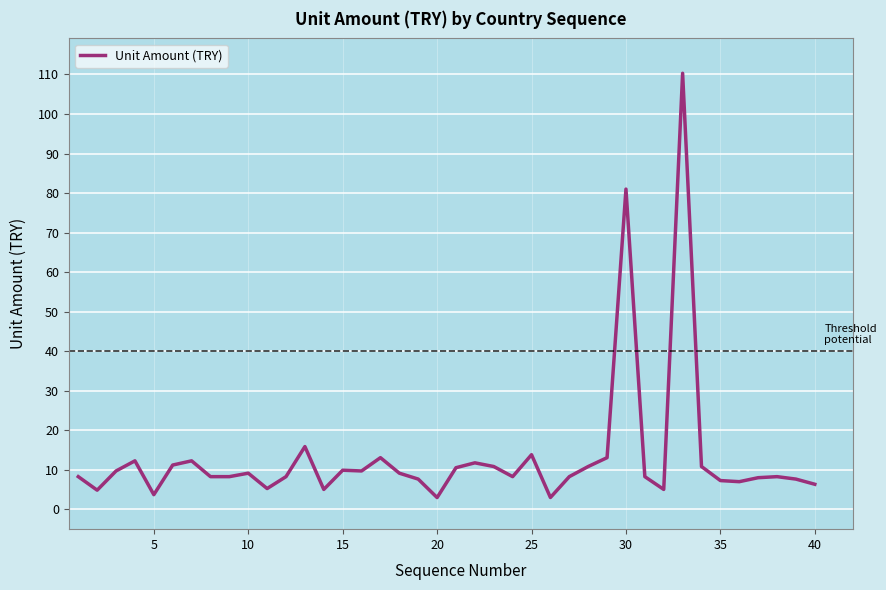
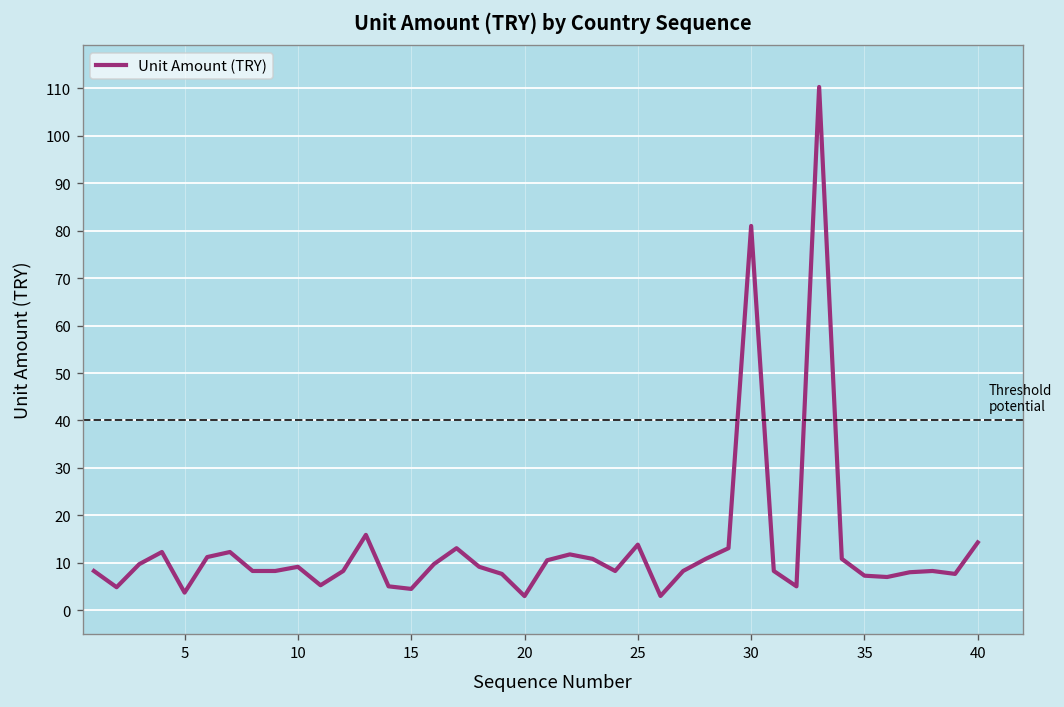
15: 10 -> 5
40: 6 -> 14
